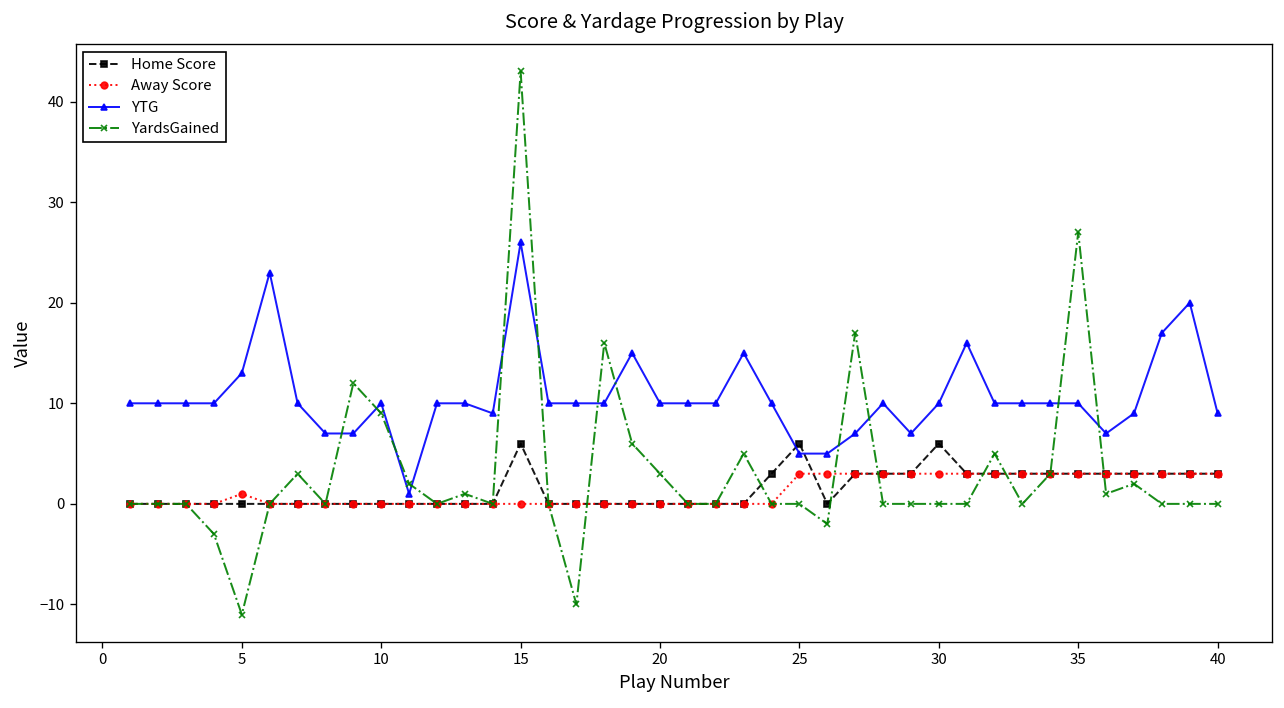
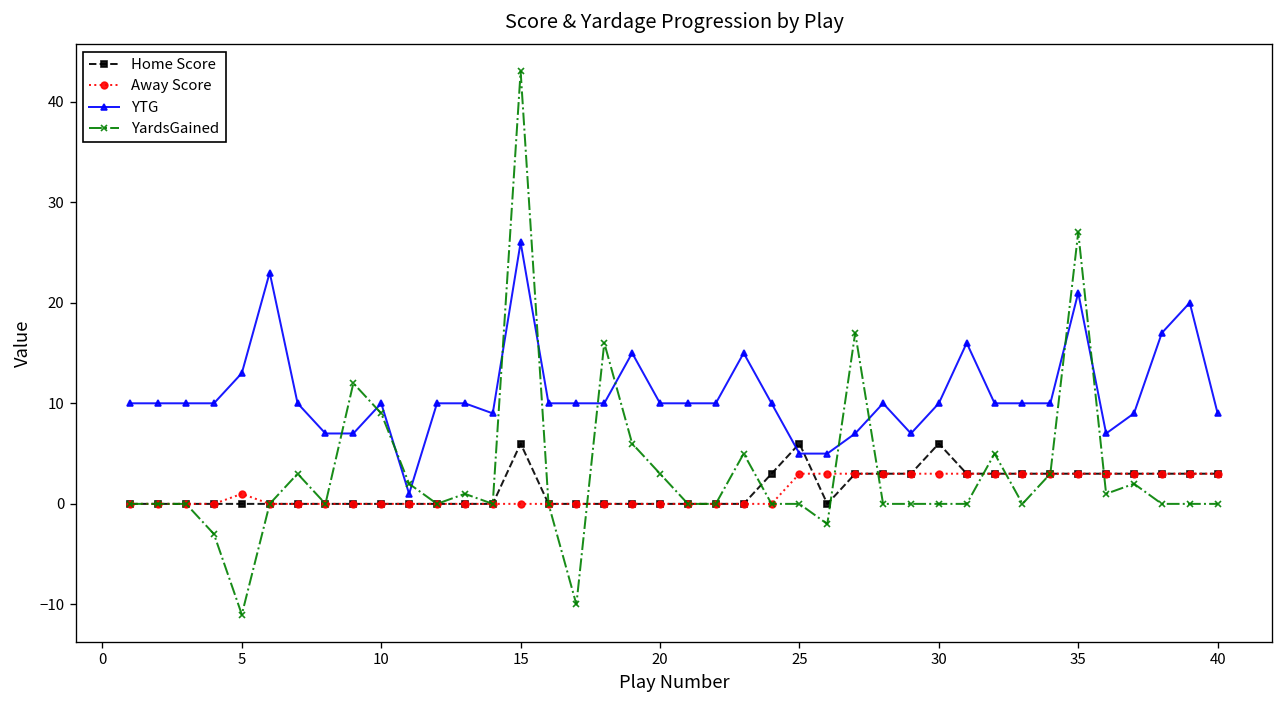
YTG, 35: 10 -> 21
